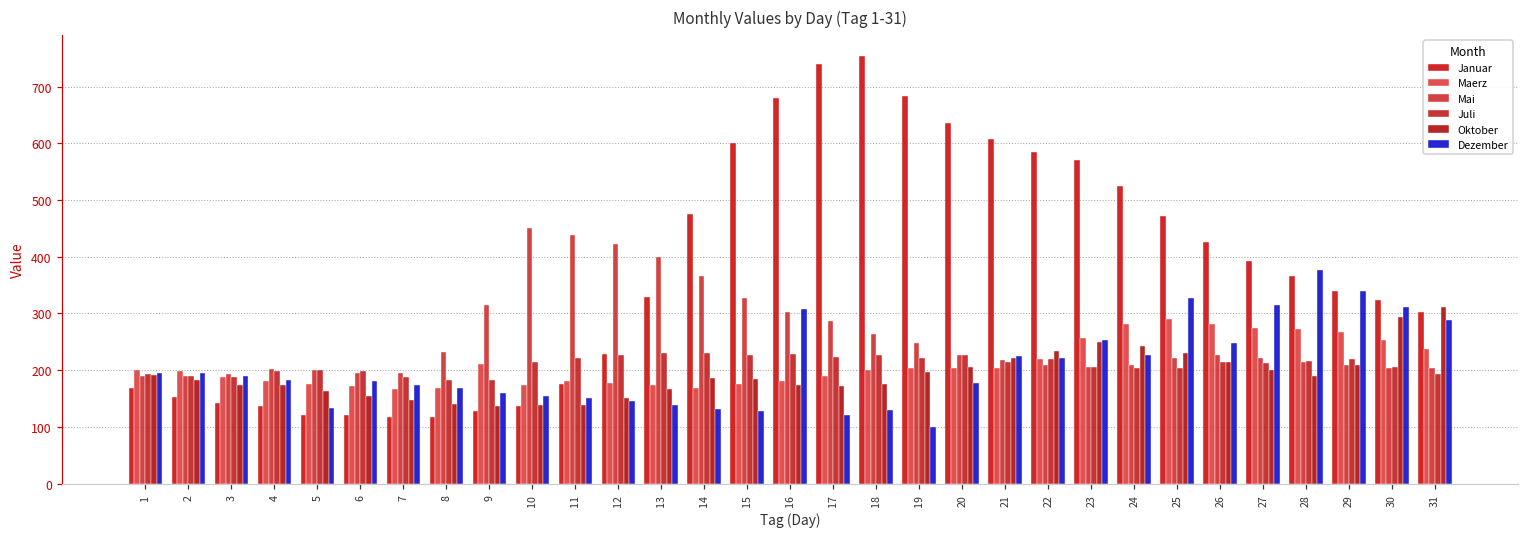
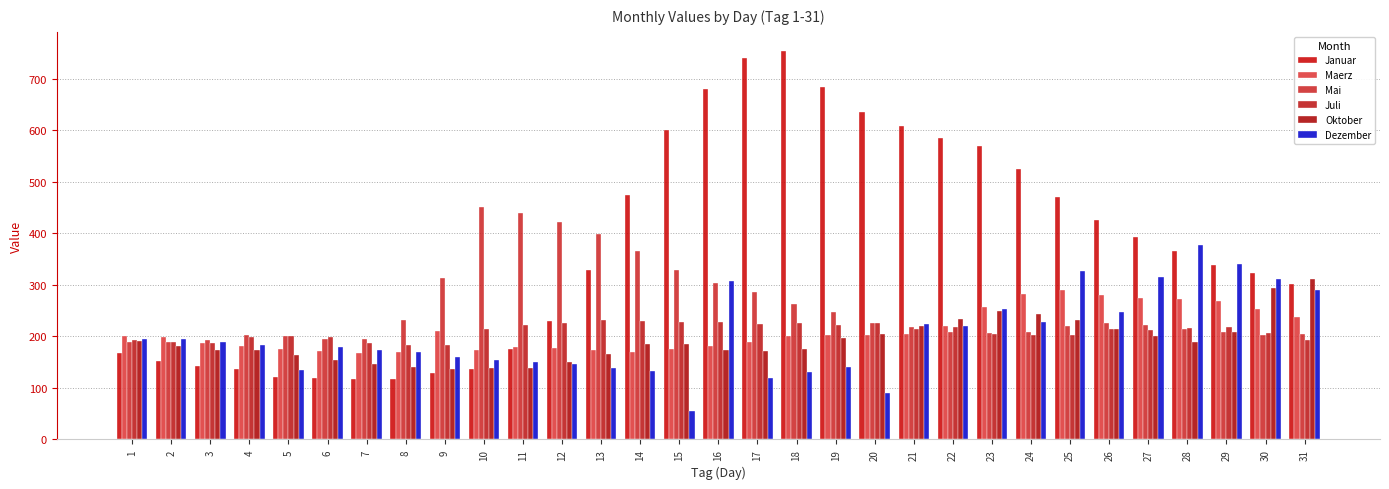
Dezember, 15: 130 -> 60
Dezember, 19: 100 -> 140
Dezember, 20: 180 -> 90
